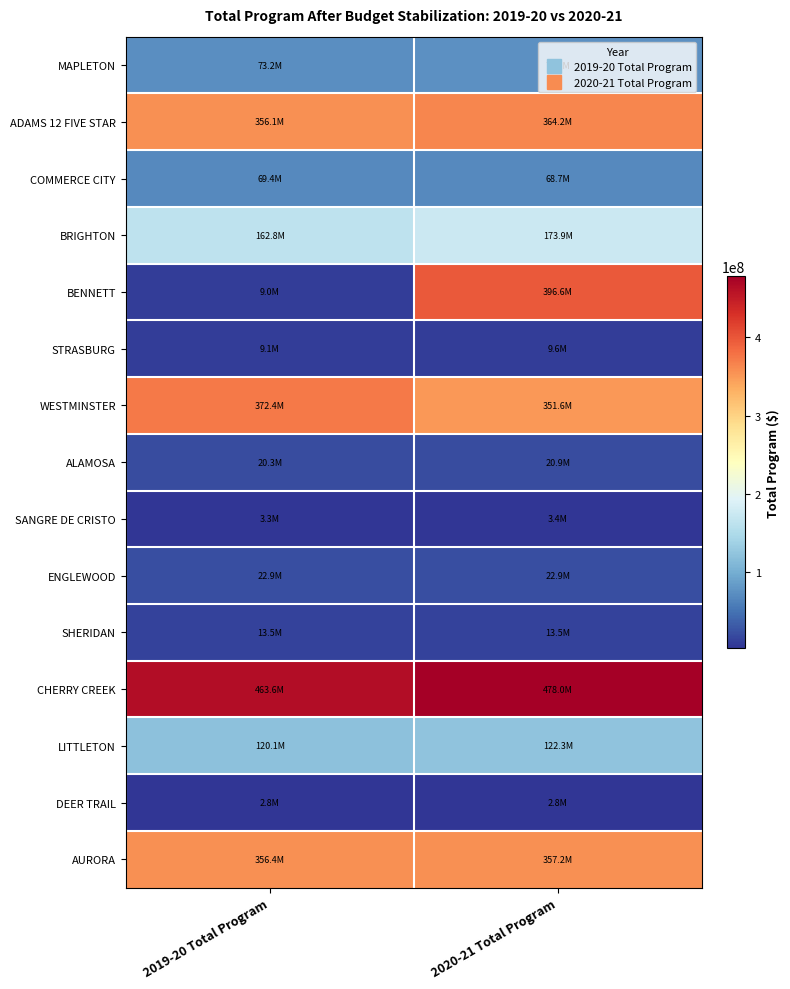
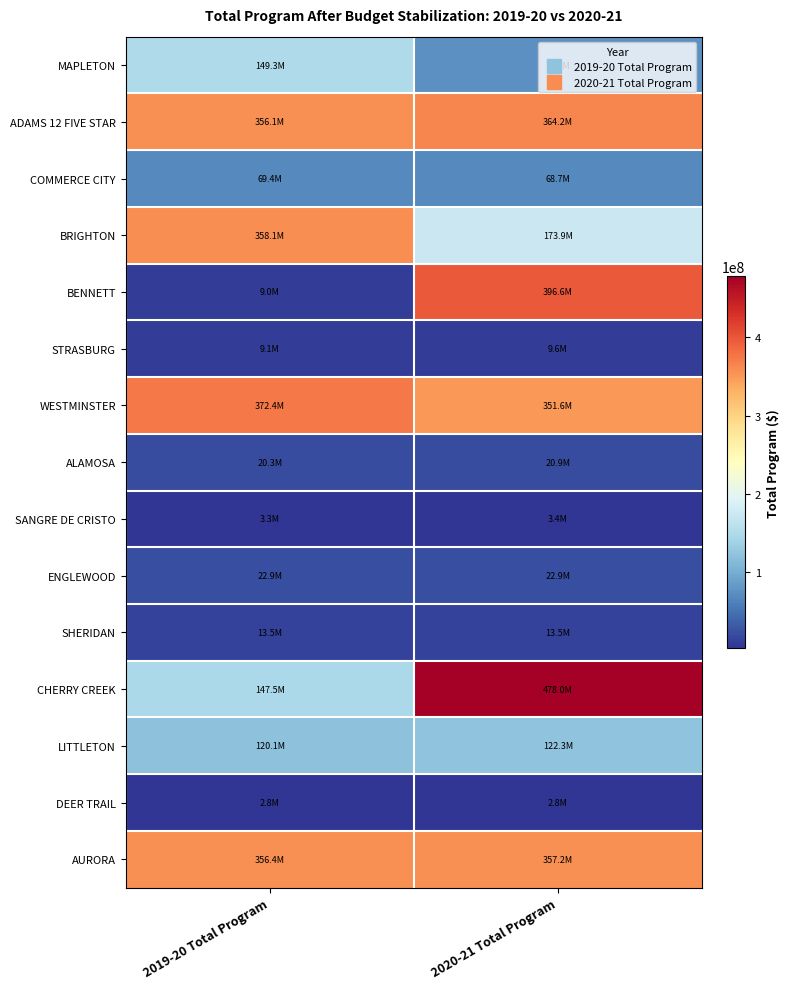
MAPLETON, 2019-20 Total Program: 73.2M -> 149.3M
BRIGHTON, 2019-20 Total Program: 162.8M -> 358.1M
CHERRY CREEK, 2019-20 Total Program: 463.6M -> 147.5M
